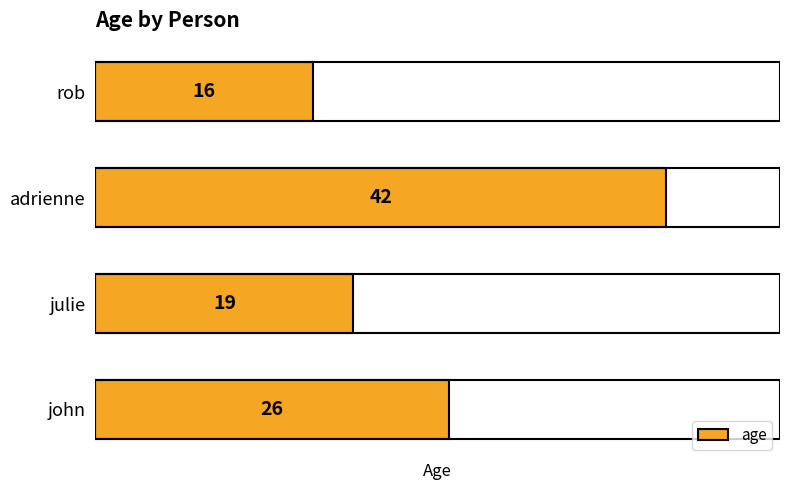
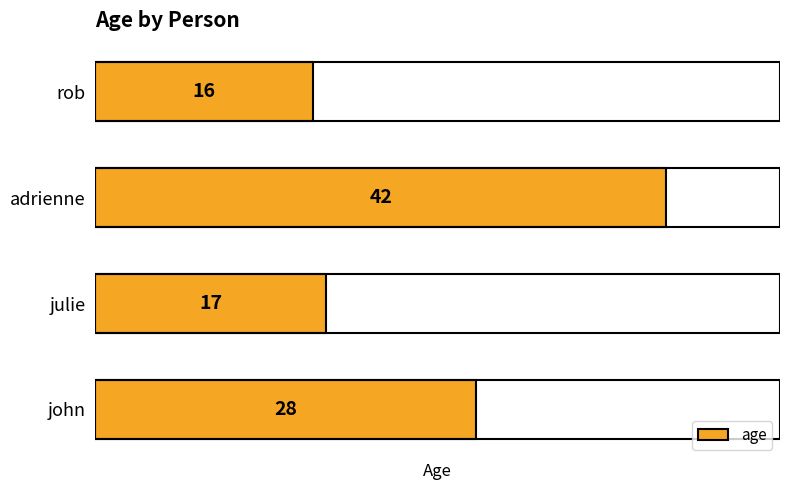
julie: 19 -> 17
john: 26 -> 28
